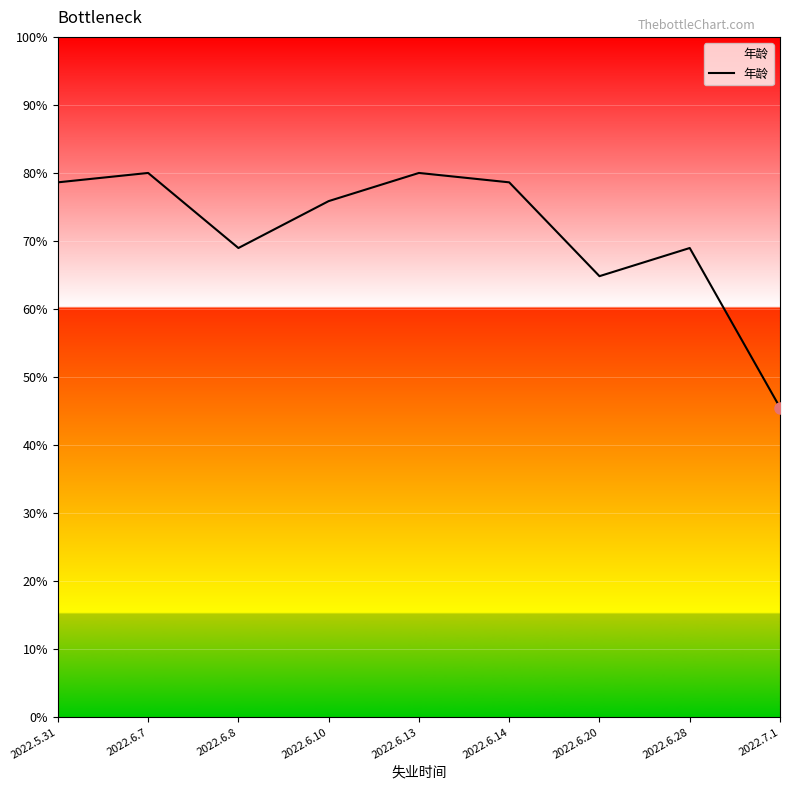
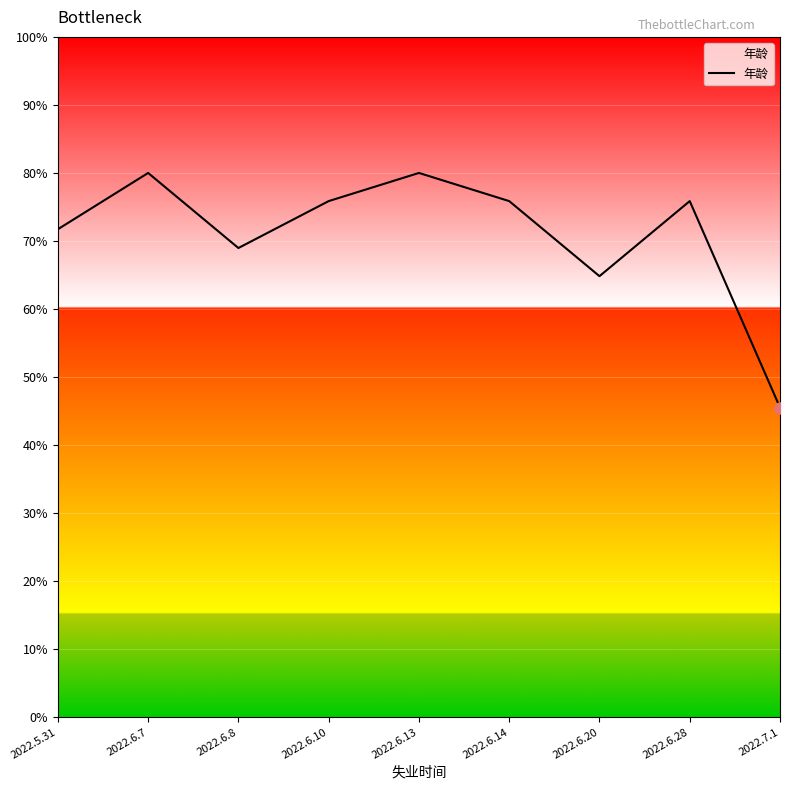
年龄, 2022.5.31: 79% -> 72%
年龄, 2022.6.14: 79% -> 76%
年龄, 2022.6.28: 69% -> 76%
